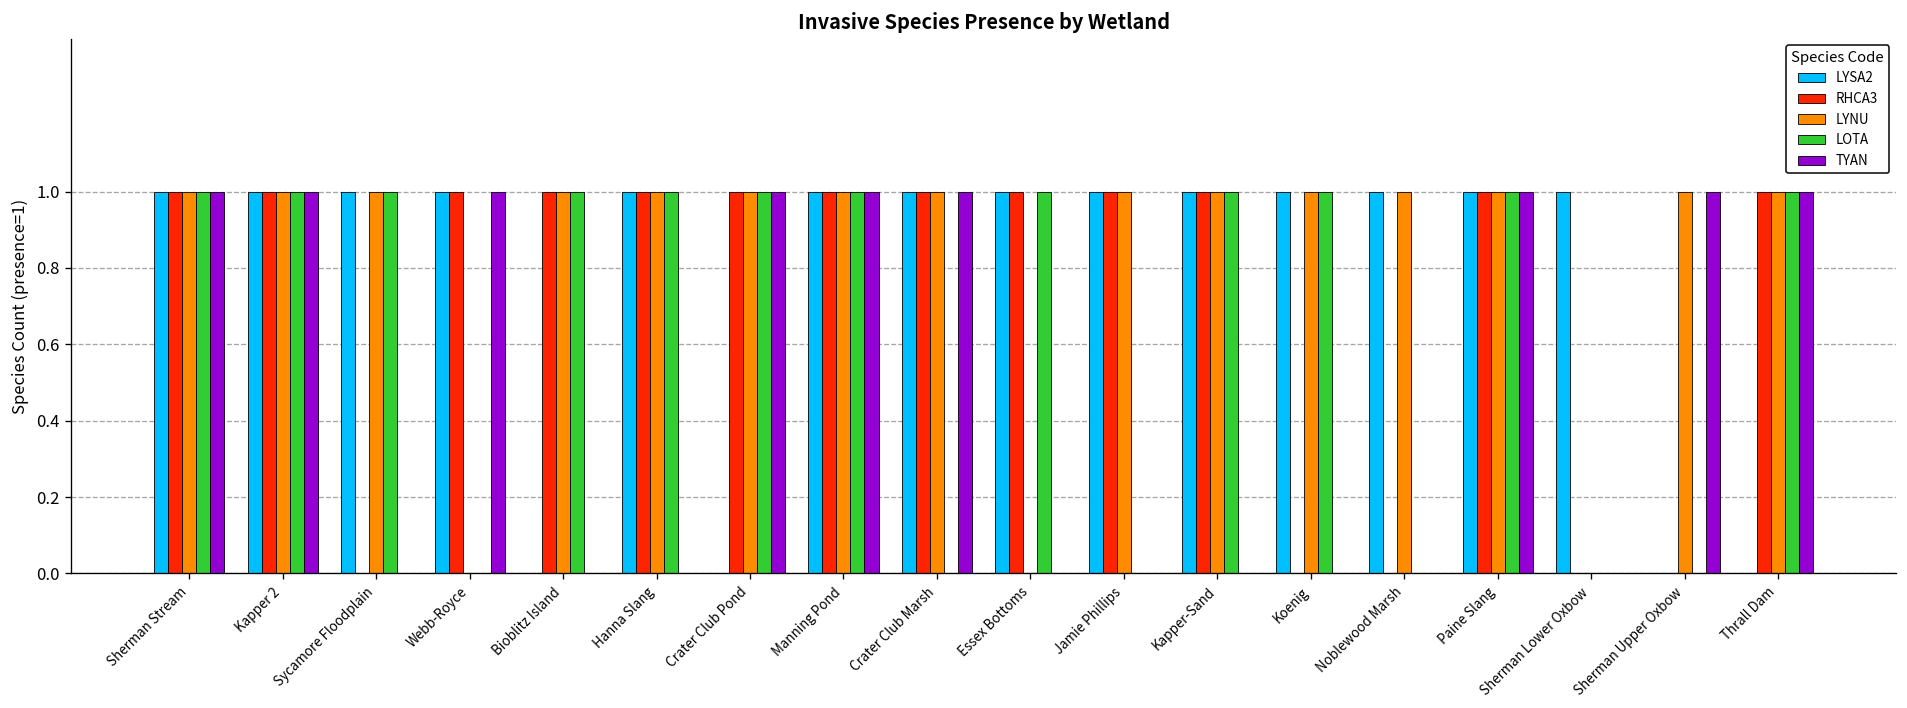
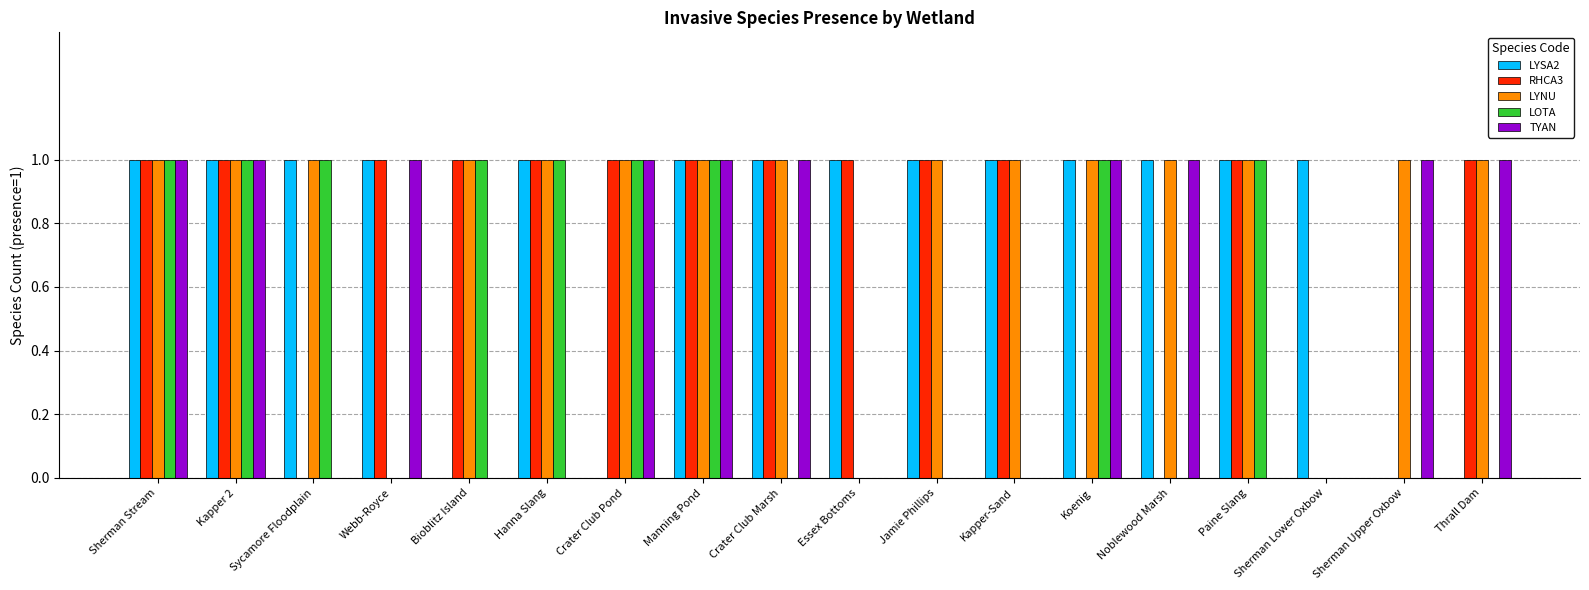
LOTA, Essex Bottoms: 1 -> 0
LOTA, Kapper-Sand: 1 -> 0
TYAN, Koenig: 0 -> 1
TYAN, Noblewood Marsh: 0 -> 1
TYAN, Paine Slang: 1 -> 0
LOTA, Thrall Dam: 1 -> 0
